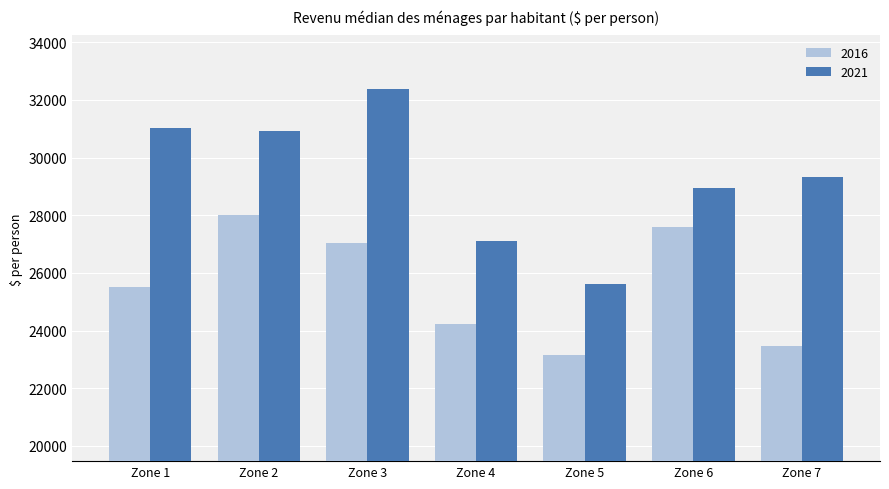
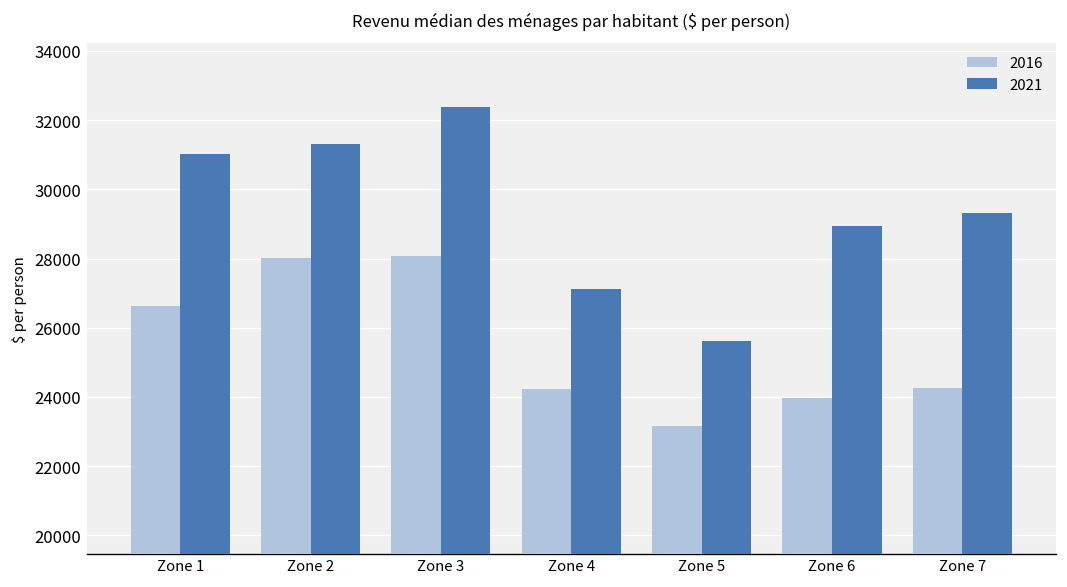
2016, Zone 1: 25500 -> 26600
2021, Zone 2: 30900 -> 31300
2016, Zone 3: 27000 -> 28100
2016, Zone 6: 27600 -> 24000
2016, Zone 7: 23500 -> 24300
